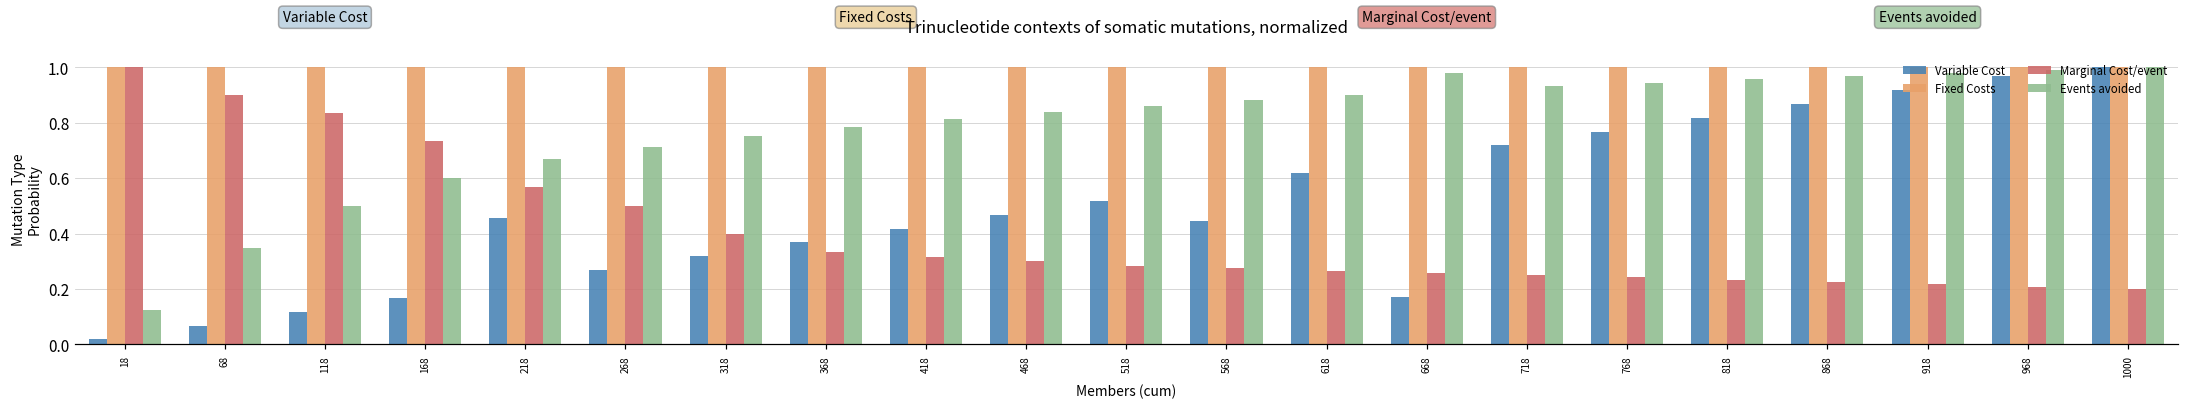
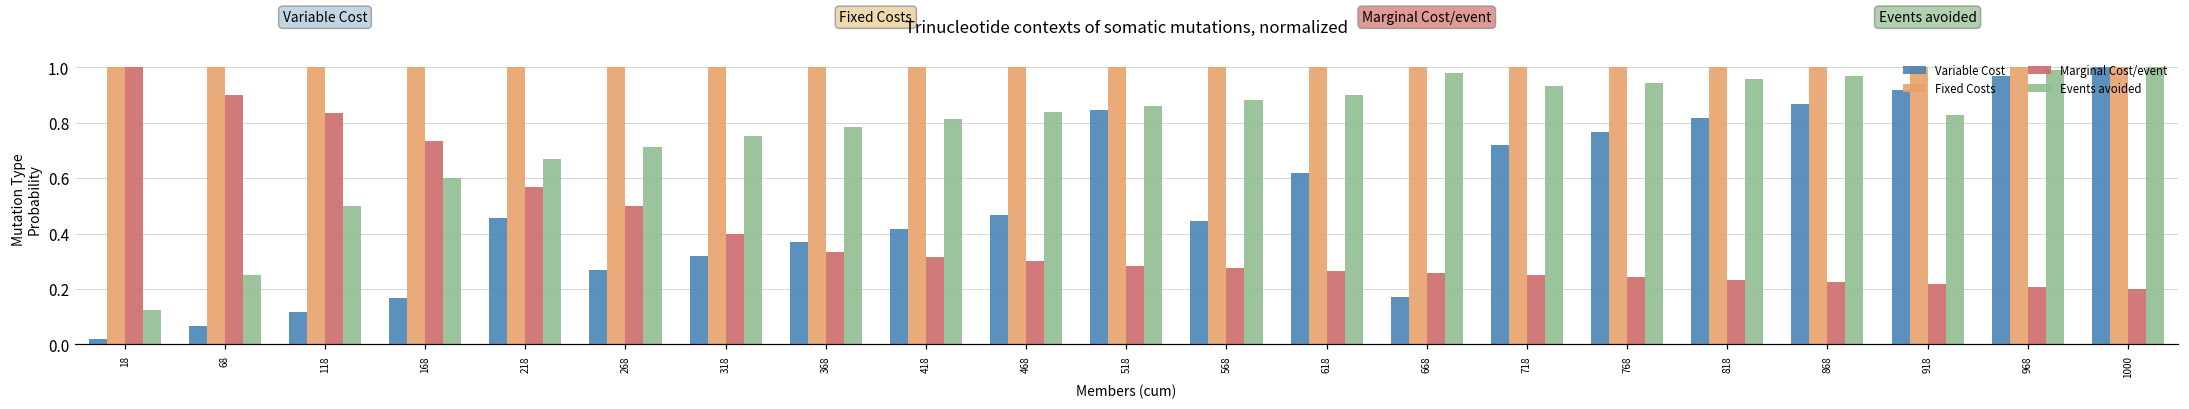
Events avoided, 68: 0.35 -> 0.25
Variable Cost, 518: 0.52 -> 0.85
Events avoided, 918: 0.98 -> 0.83
